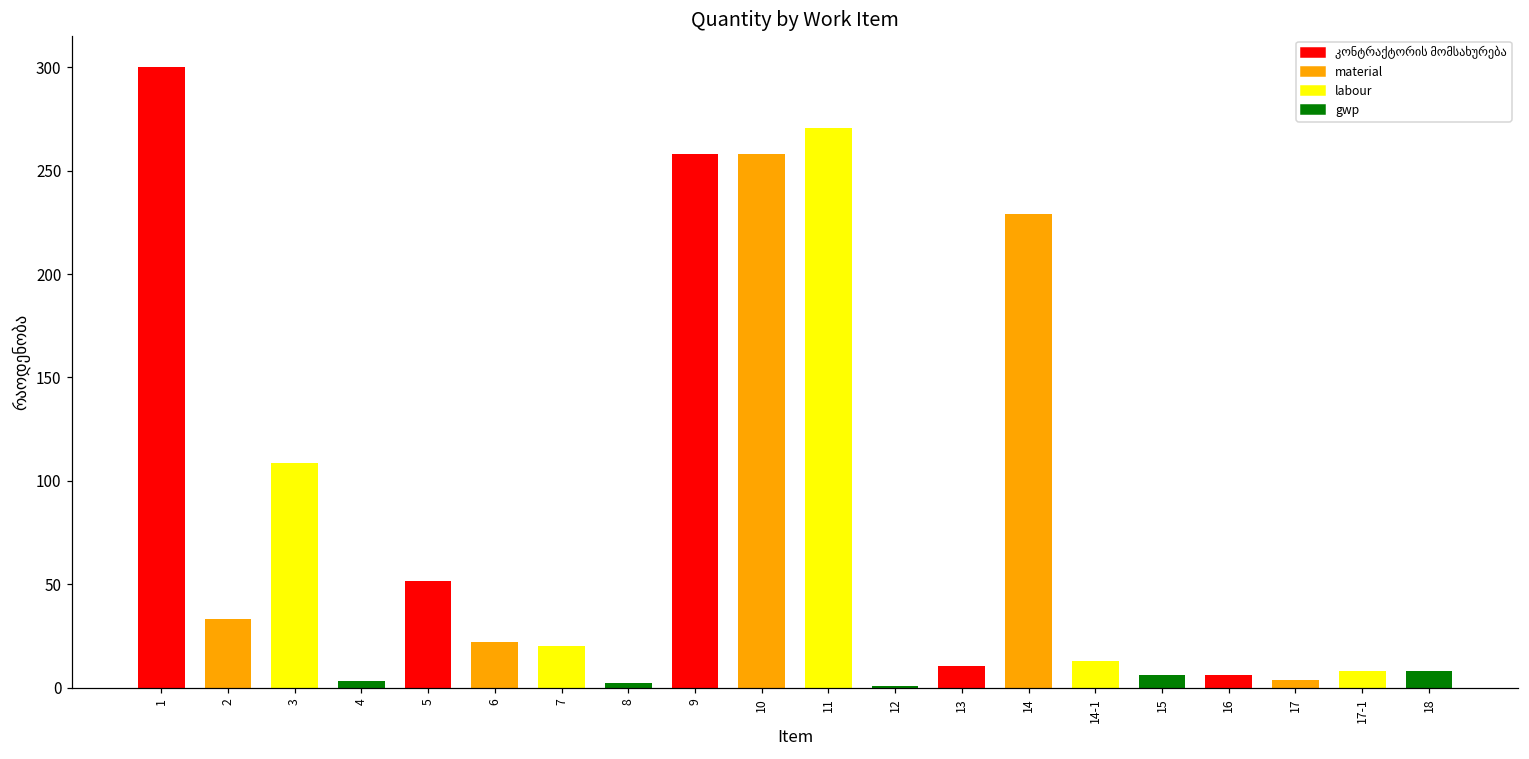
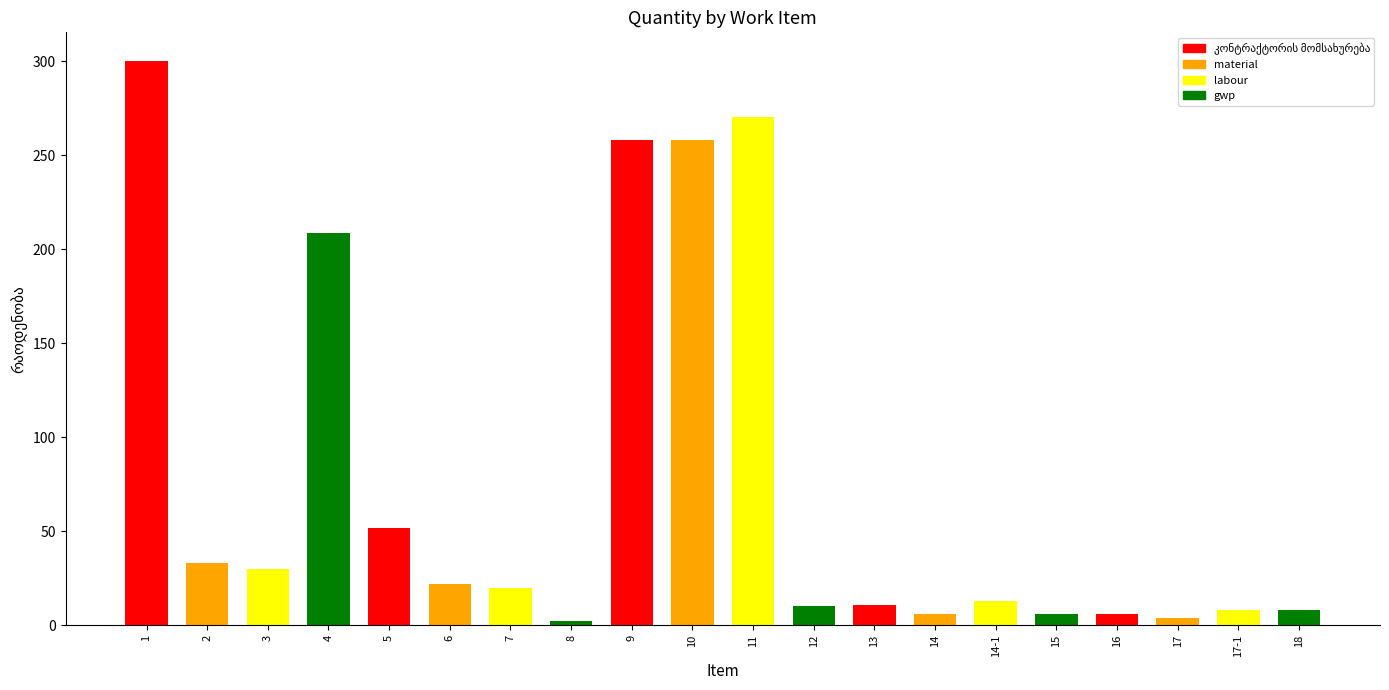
3: 109 -> 30
4: 3 -> 209
12: 1 -> 10
14: 229 -> 6
